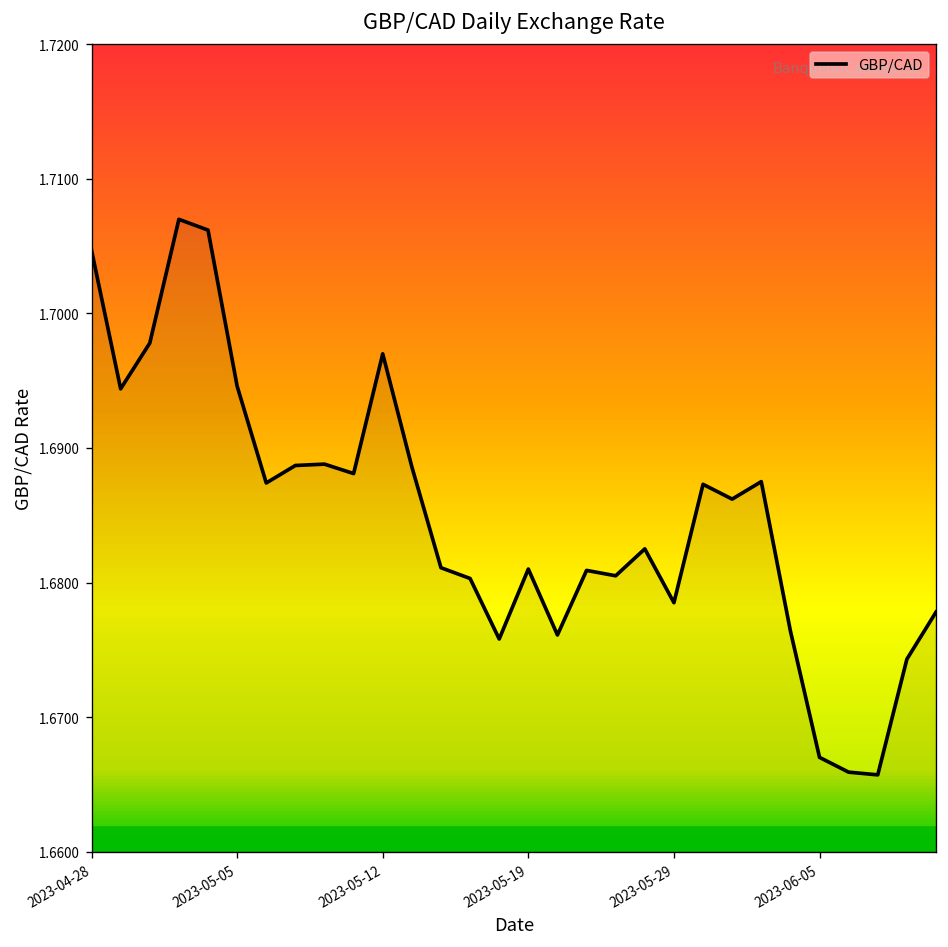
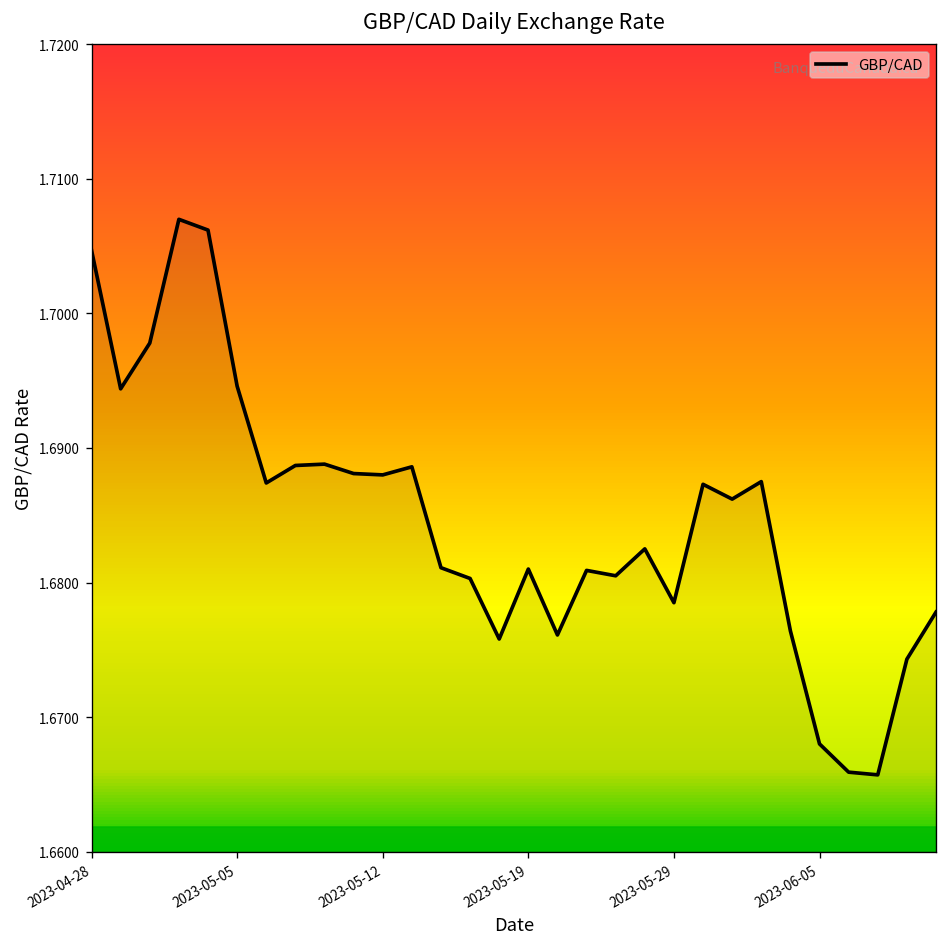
2023-05-12: 1.697 -> 1.688
2023-06-05: 1.667 -> 1.668
